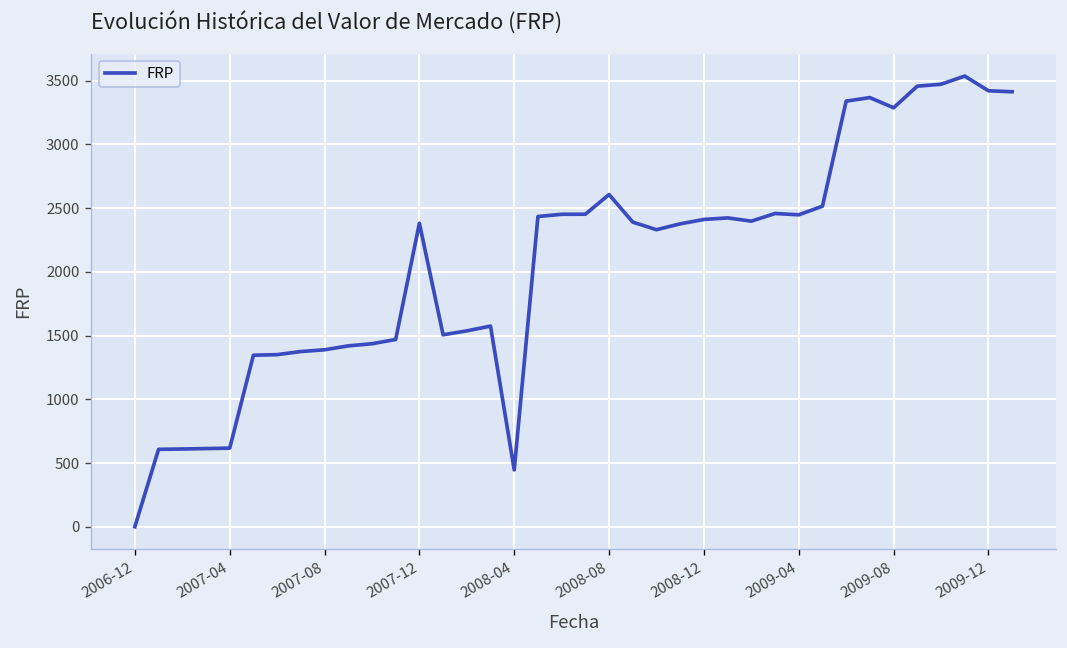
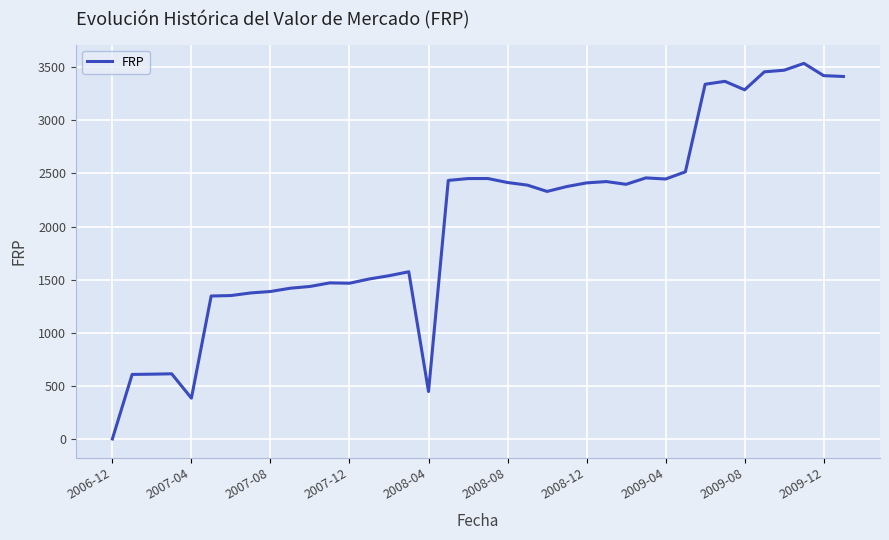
2007-04: 620 -> 380
2007-12: 2380 -> 1470
2008-08: 2610 -> 2410
